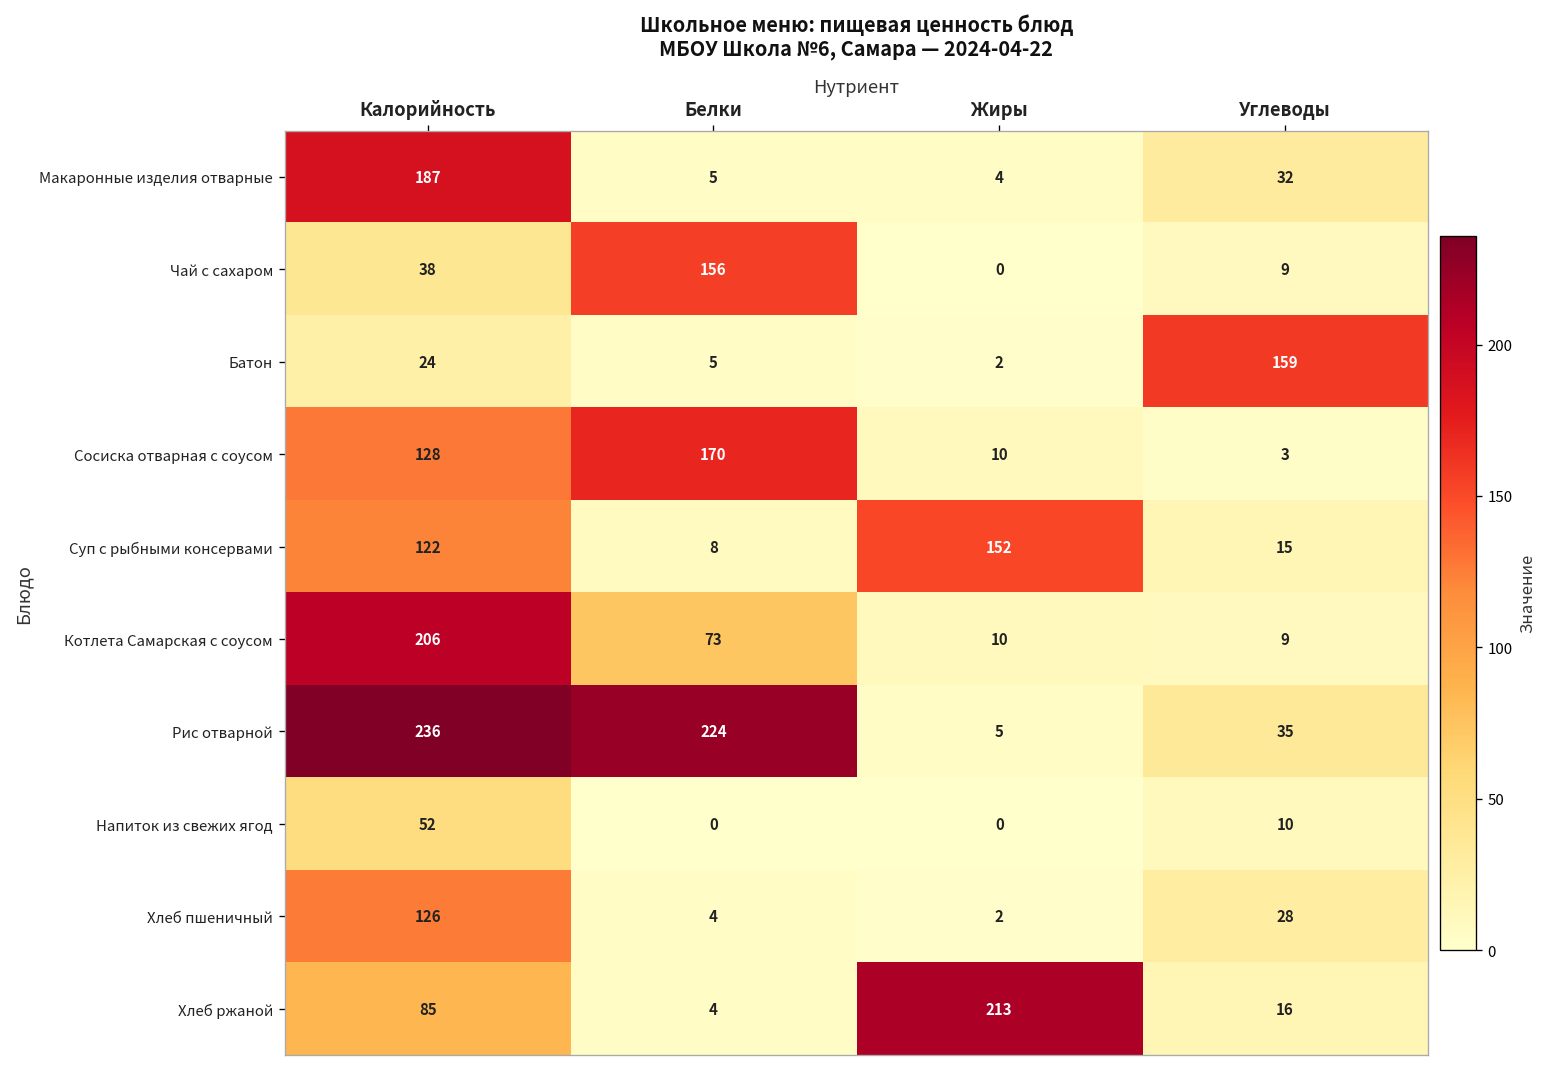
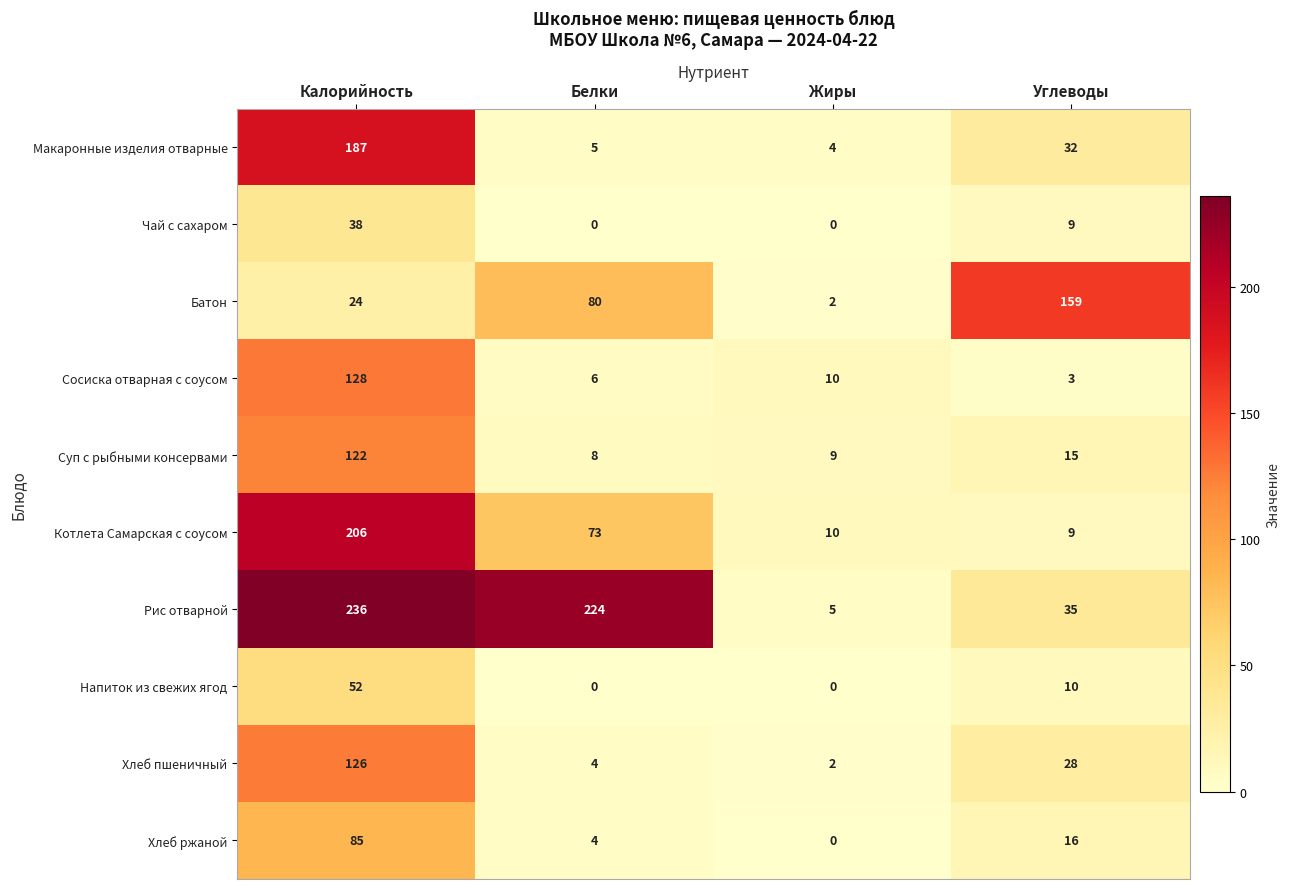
Чай с сахаром, Белки: 156 -> 0
Батон, Белки: 5 -> 80
Сосиска отварная с соусом, Белки: 170 -> 6
Суп с рыбными консервами, Жиры: 152 -> 9
Хлеб ржаной, Жиры: 213 -> 0
